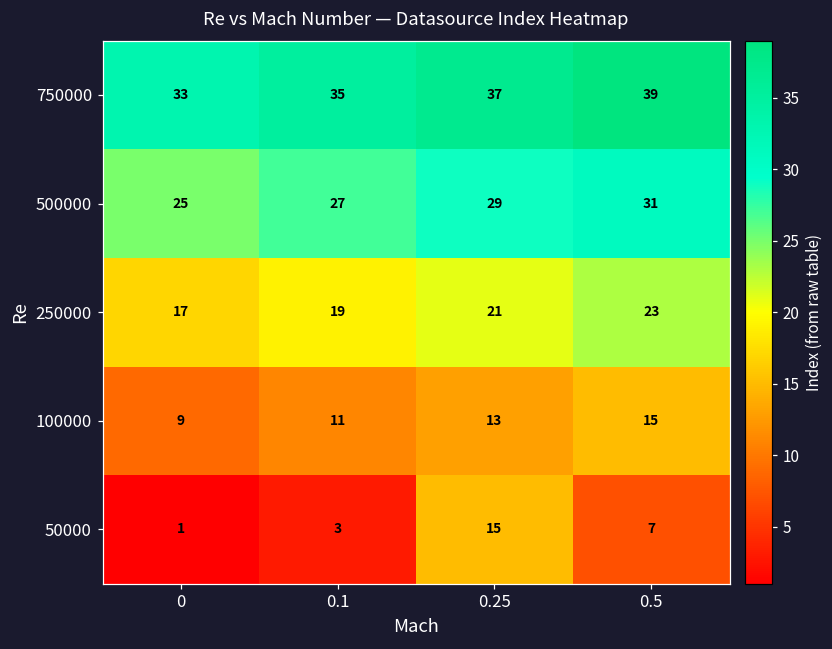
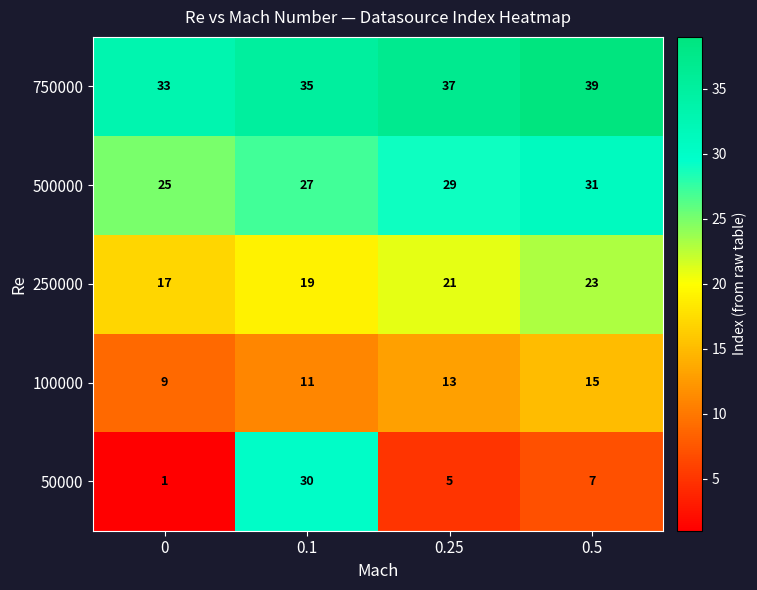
50000, 0.1: 3 -> 30
50000, 0.25: 15 -> 5
